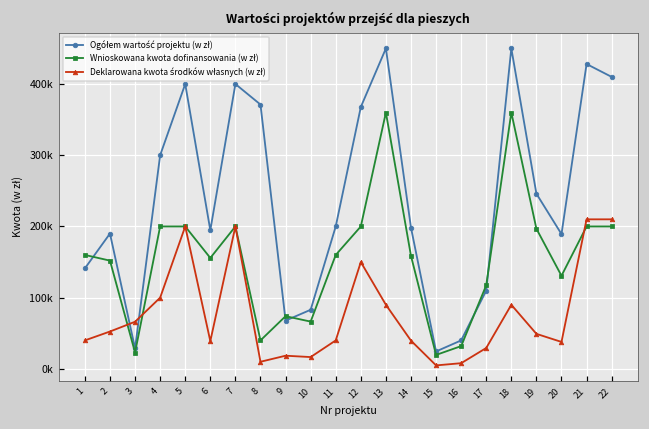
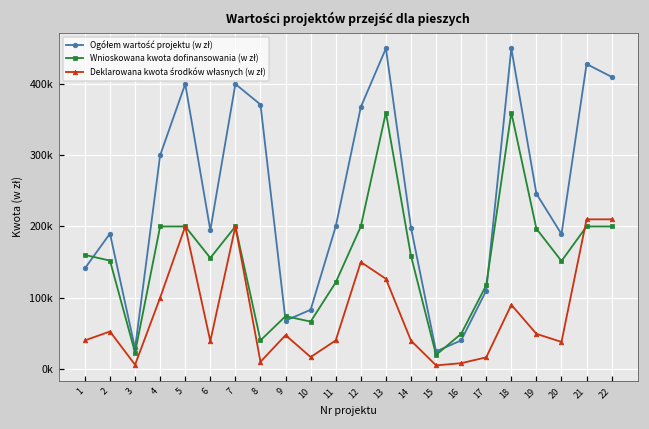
Deklarowana kwota środków własnych (w zł), 3: 70000 -> 10000
Deklarowana kwota środków własnych (w zł), 9: 20000 -> 50000
Wnioskowana kwota dofinansowania (w zł), 11: 160000 -> 120000
Deklarowana kwota środków własnych (w zł), 13: 90000 -> 130000
Wnioskowana kwota dofinansowania (w zł), 16: 30000 -> 50000
Deklarowana kwota środków własnych (w zł), 17: 30000 -> 20000
Wnioskowana kwota dofinansowania (w zł), 20: 130000 -> 150000
